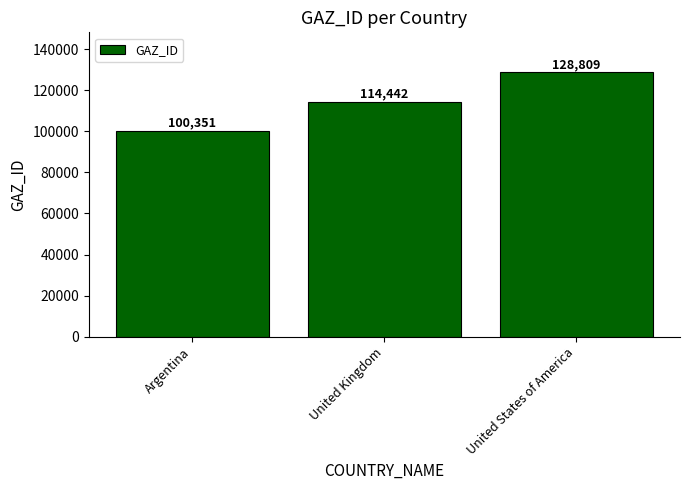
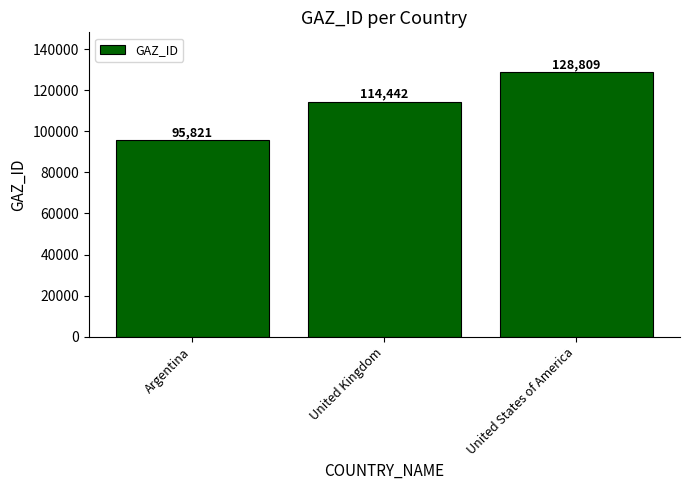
Argentina: 100,351 -> 95,821
